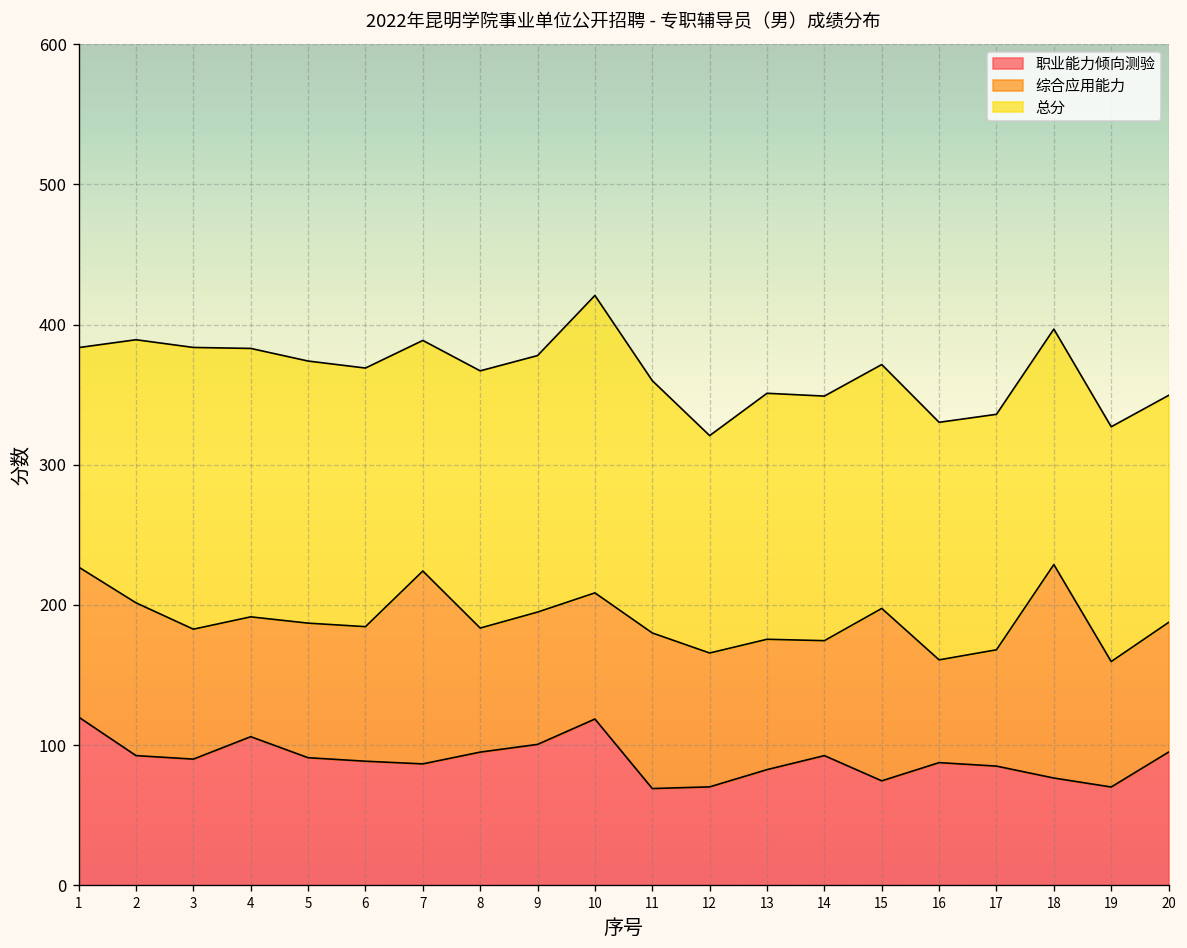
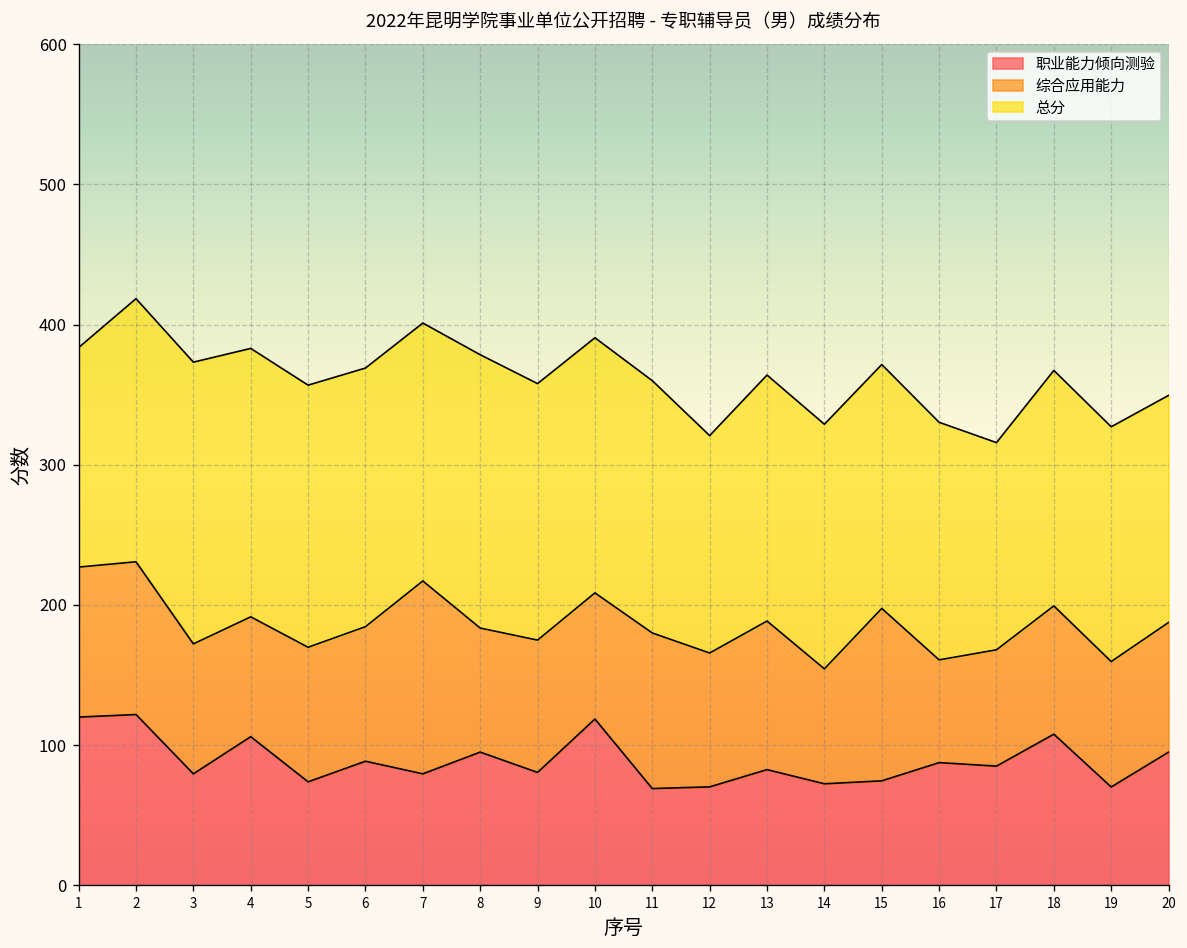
职业能力倾向测验, 2: 93 -> 122
职业能力倾向测验, 3: 90 -> 80
职业能力倾向测验, 5: 91 -> 74
职业能力倾向测验, 7: 87 -> 80
总分, 7: 165 -> 184
总分, 8: 184 -> 195
职业能力倾向测验, 9: 101 -> 81
总分, 10: 212 -> 182
综合应用能力, 13: 93 -> 106
职业能力倾向测验, 14: 93 -> 72
总分, 17: 168 -> 148
职业能力倾向测验, 18: 77 -> 108
综合应用能力, 18: 152 -> 92
